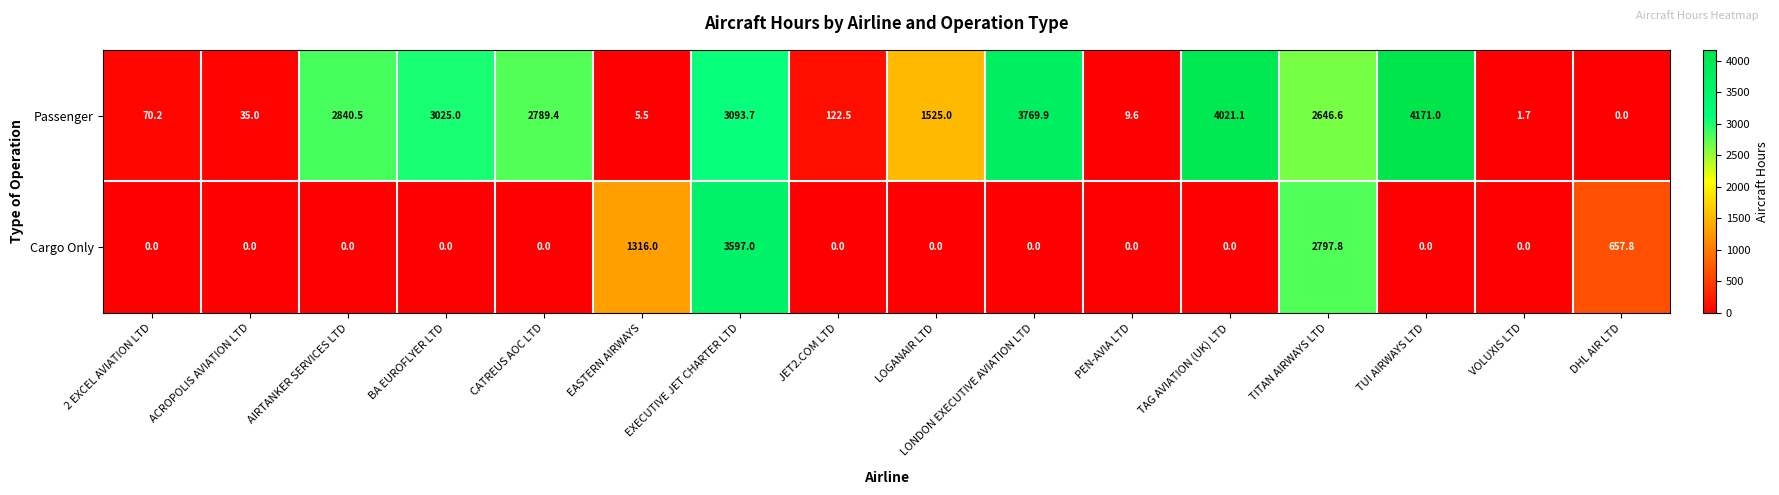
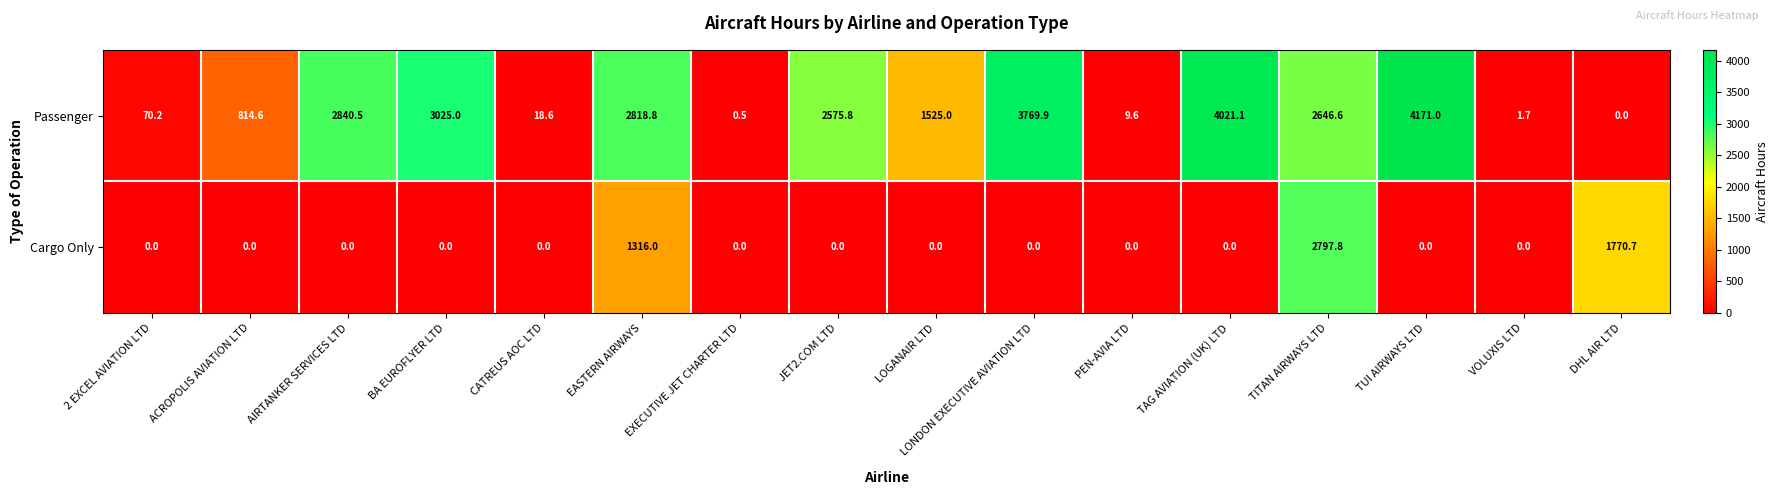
Passenger, ACROPOLIS AVIATION LTD: 35.0 -> 814.6
Passenger, CATREUS AOC LTD: 2789.4 -> 18.6
Passenger, EASTERN AIRWAYS: 5.5 -> 2818.8
Passenger, EXECUTIVE JET CHARTER LTD: 3093.7 -> 0.5
Passenger, JET2.COM LTD: 122.5 -> 2575.8
Cargo Only, EXECUTIVE JET CHARTER LTD: 3597.0 -> 0.0
Cargo Only, DHL AIR LTD: 657.8 -> 1770.7
